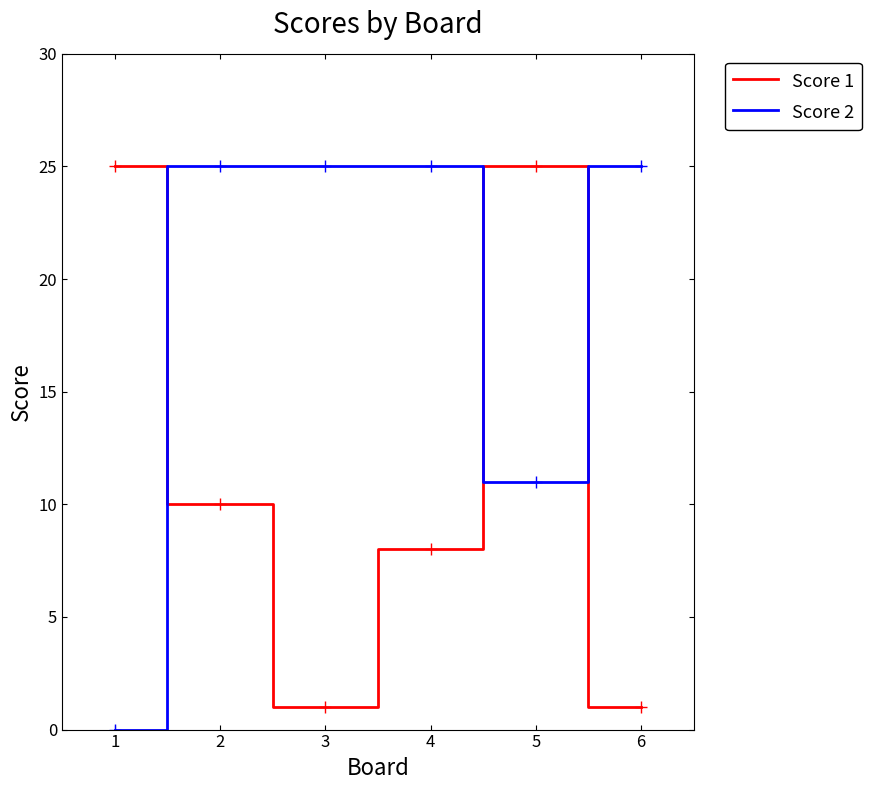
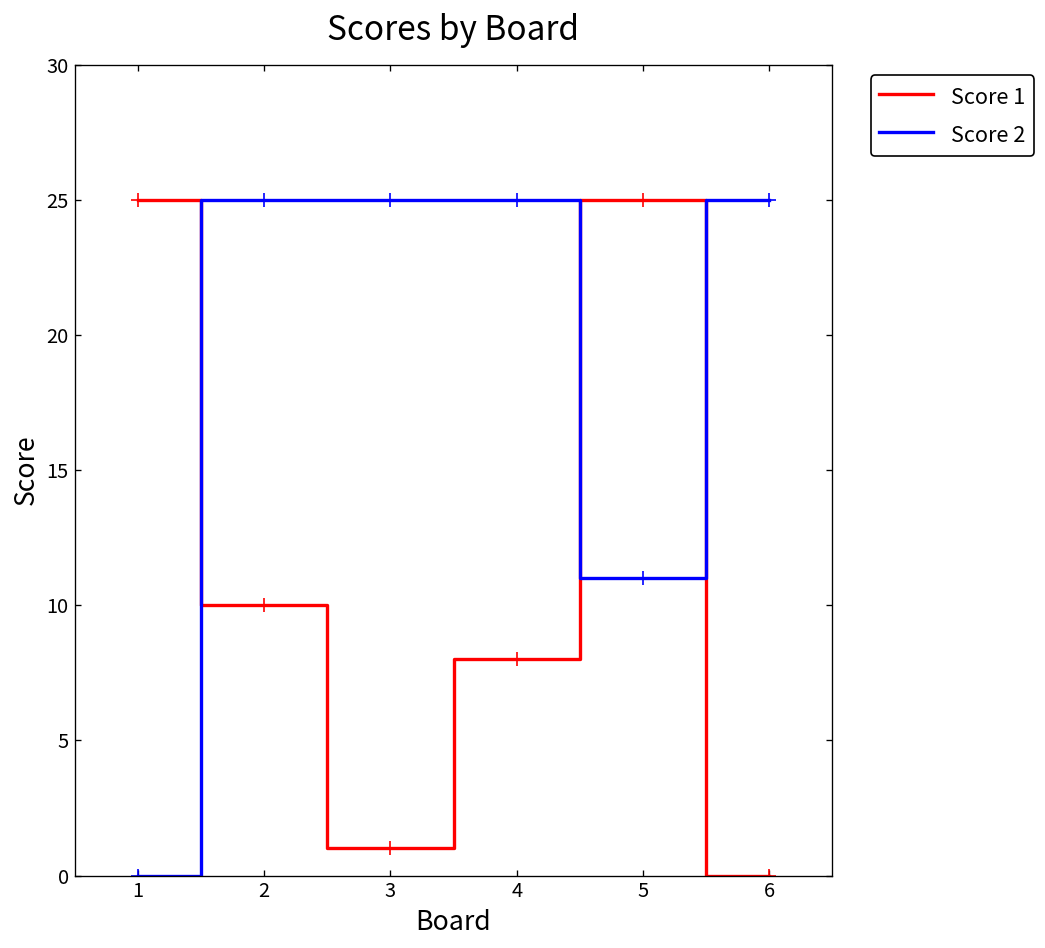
Score 1, 6: 1 -> 0
